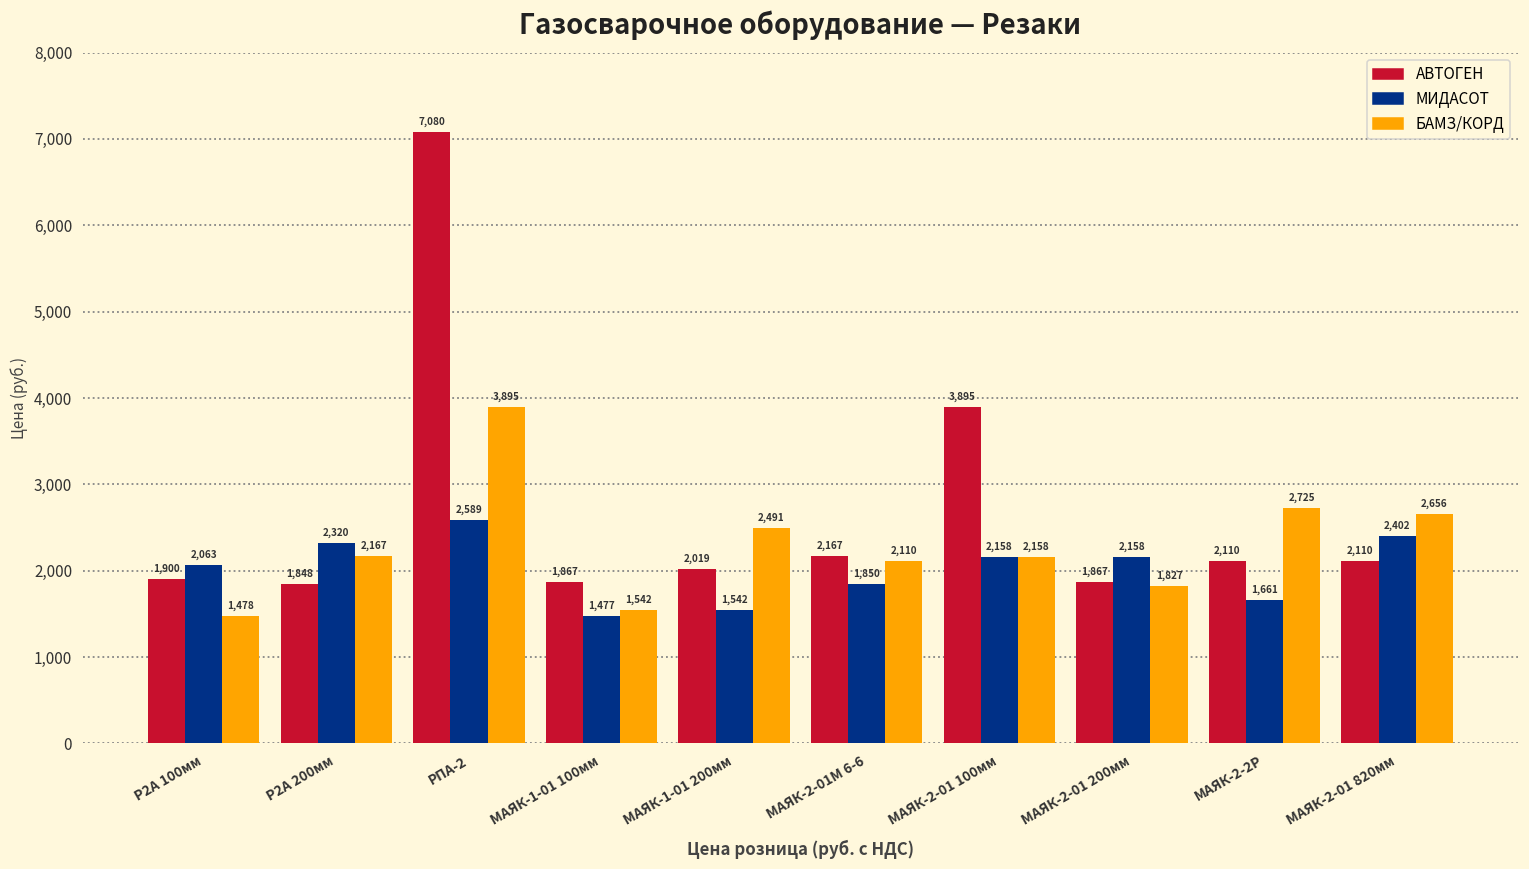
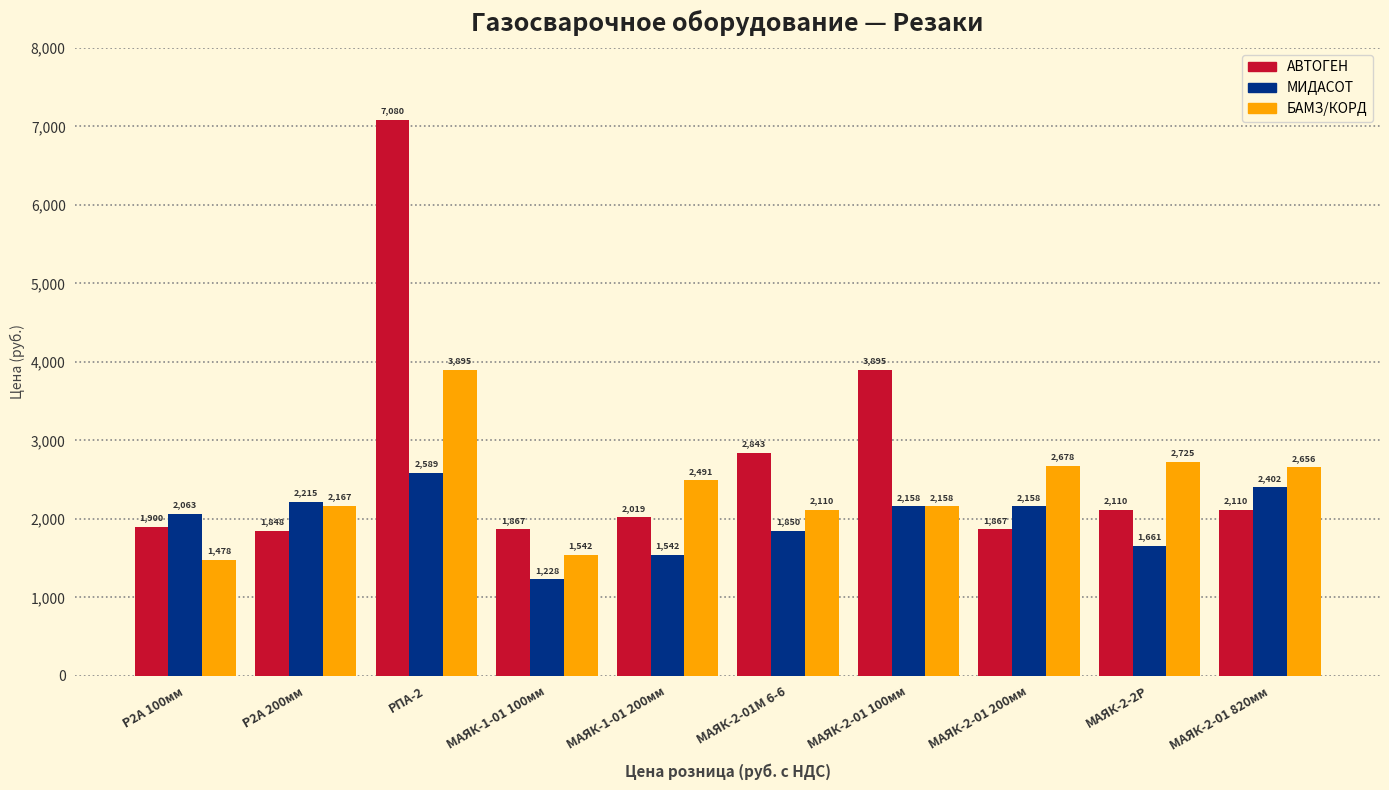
МИДАСОТ, Р2А 200мм: 2,320 -> 2,215
МИДАСОТ, МАЯК-1-01 100мм: 1,477 -> 1,228
АВТОГЕН, МАЯК-2-01М 6-6: 2,167 -> 2,843
БАМЗ/КОРД, МАЯК-2-01 200мм: 1,827 -> 2,678
